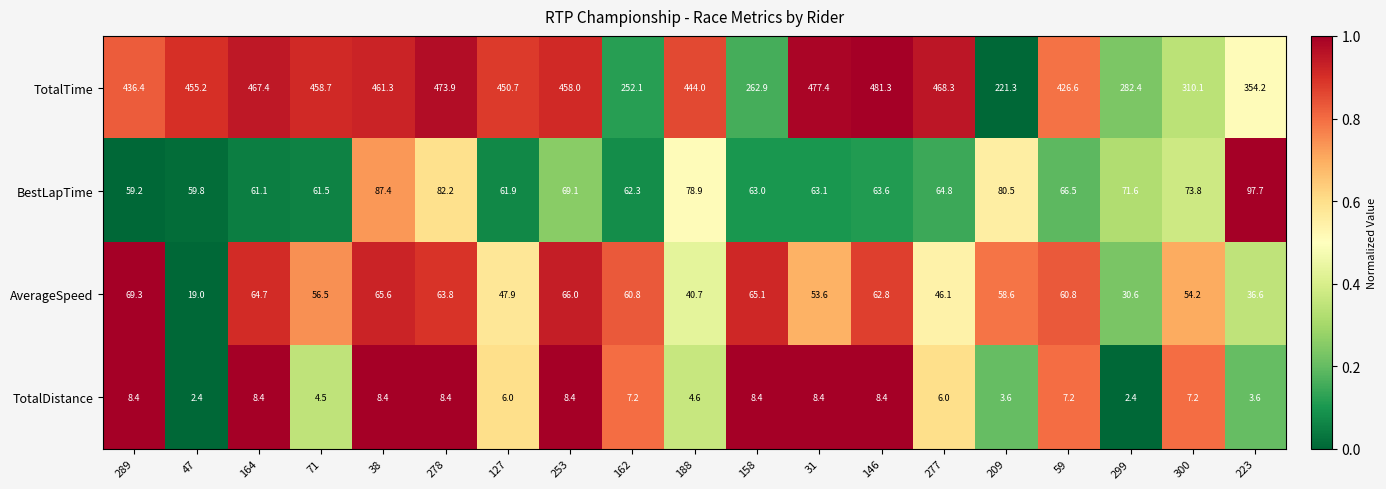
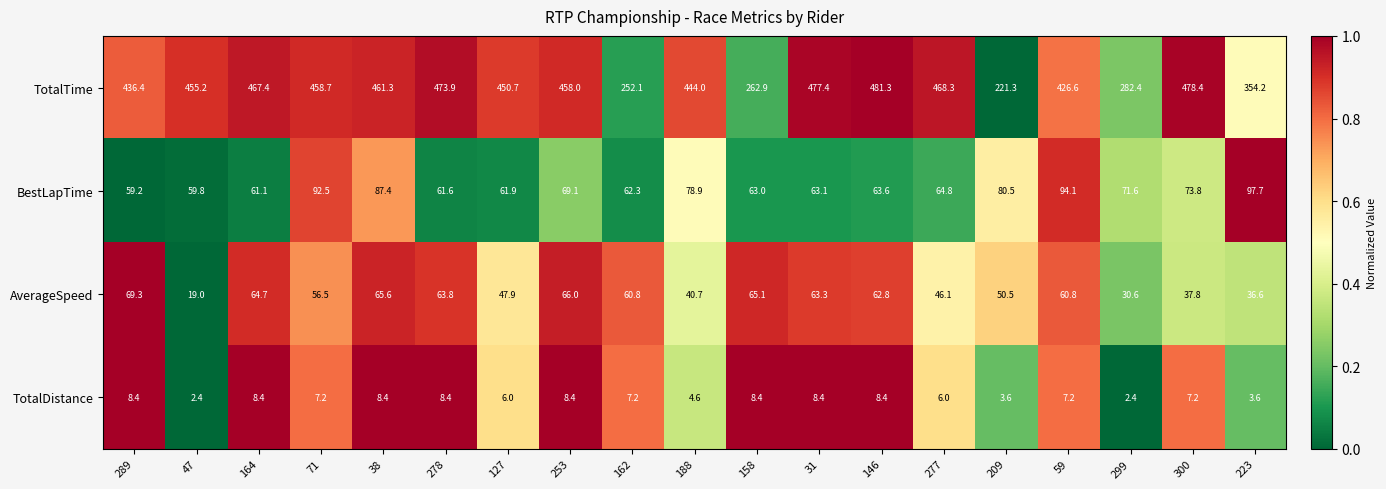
TotalTime, 300: 310.1 -> 478.4
BestLapTime, 71: 61.5 -> 92.5
BestLapTime, 278: 82.2 -> 61.6
BestLapTime, 59: 66.5 -> 94.1
AverageSpeed, 31: 53.6 -> 63.3
AverageSpeed, 209: 58.6 -> 50.5
AverageSpeed, 300: 54.2 -> 37.8
TotalDistance, 71: 4.5 -> 7.2
